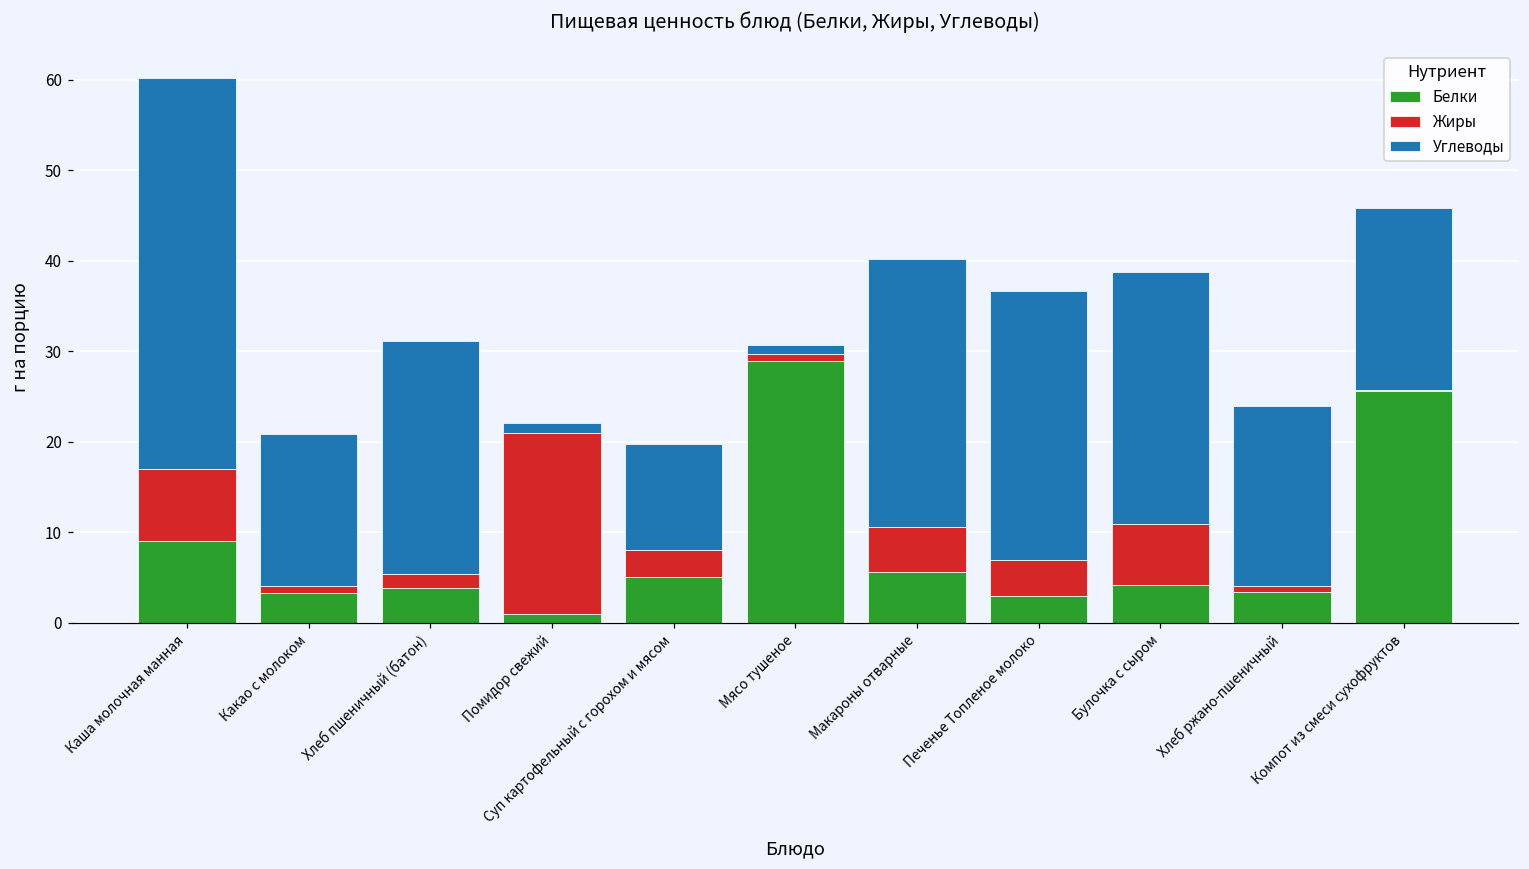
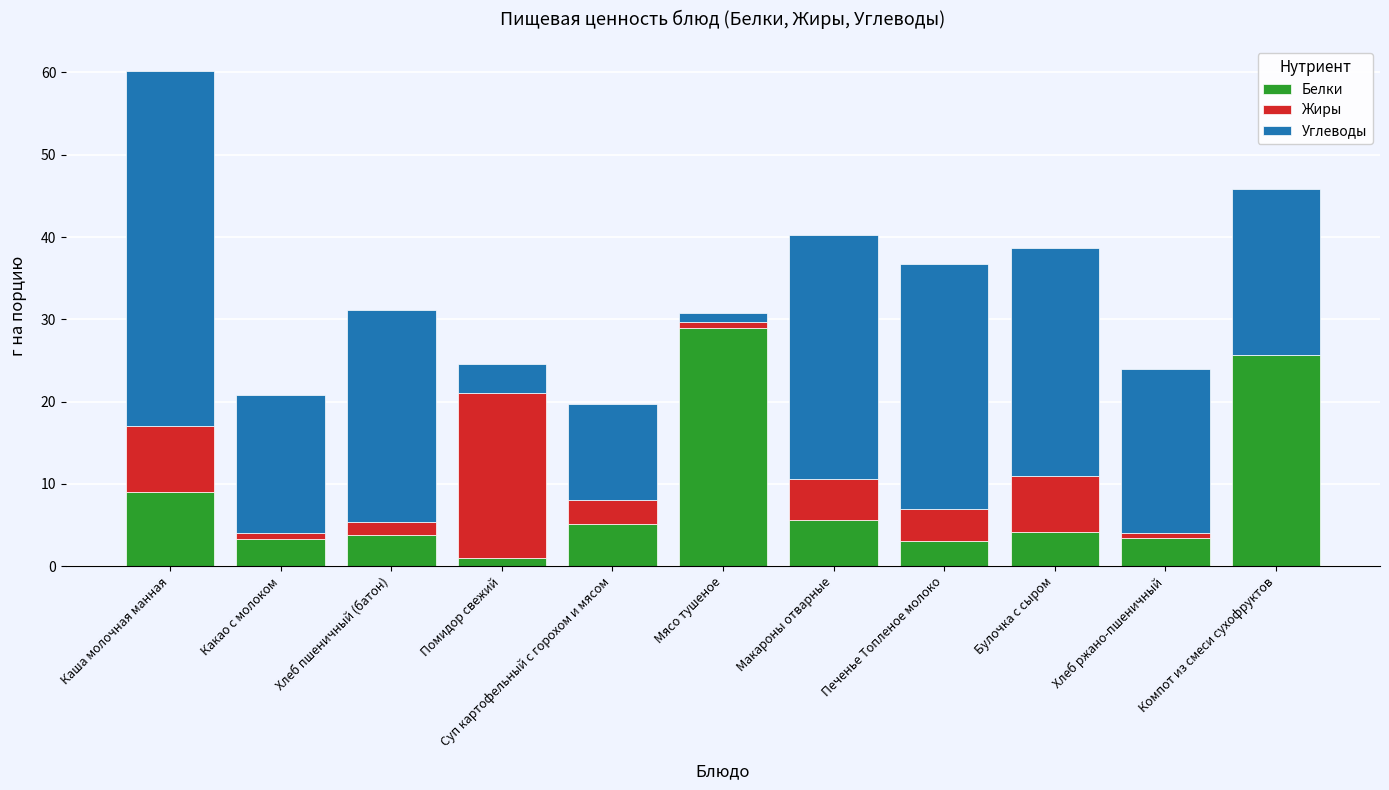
Углеводы, Помидор свежий: 1 -> 4
